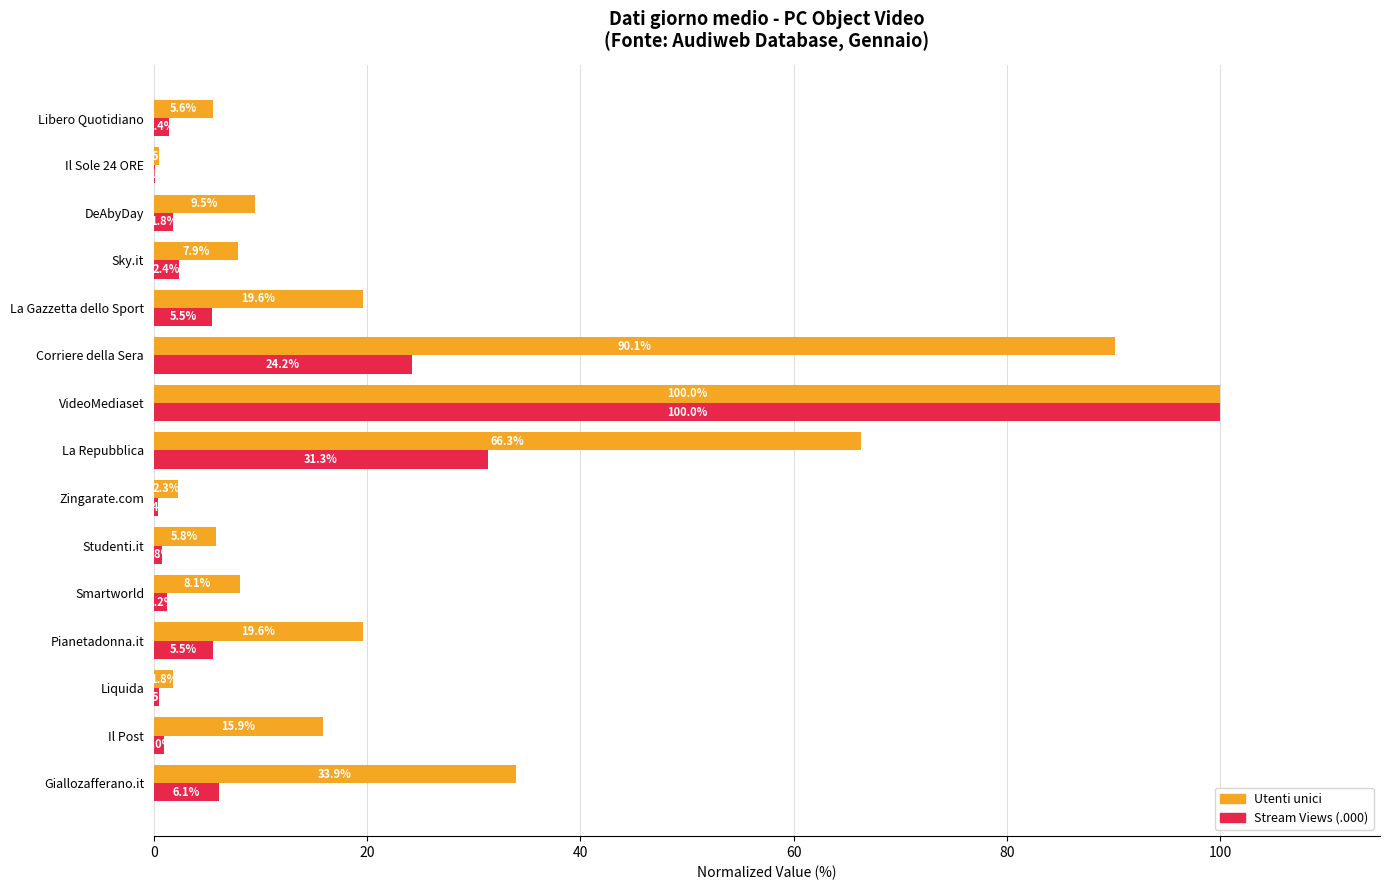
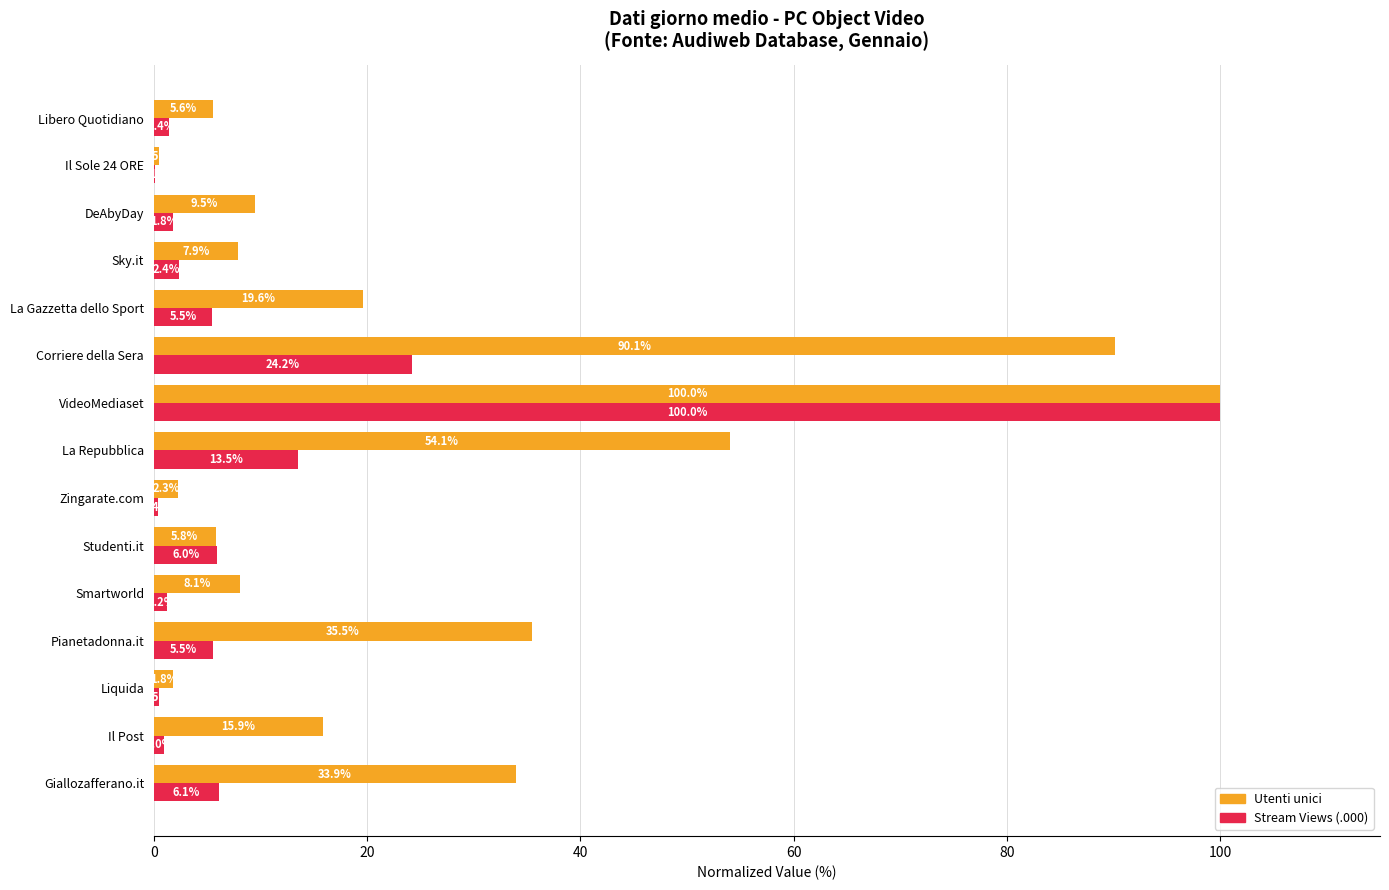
Utenti unici, La Repubblica: 66.3% -> 54.1%
Stream Views (.000), La Repubblica: 31.3% -> 13.5%
Stream Views (.000), Studenti.it: 0.8 -> 6.0
Utenti unici, Pianetadonna.it: 19.6% -> 35.5%
